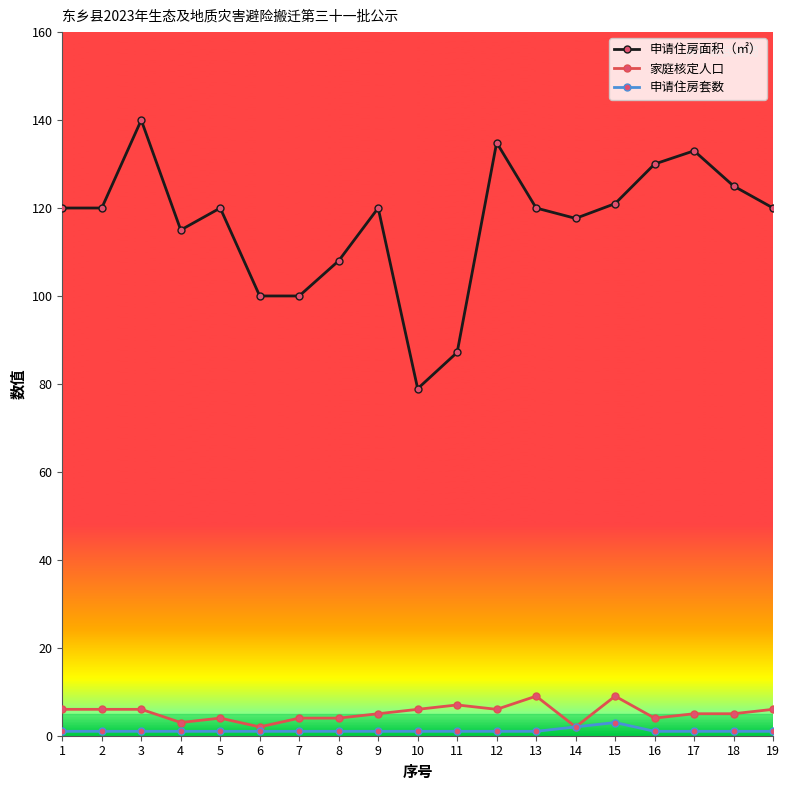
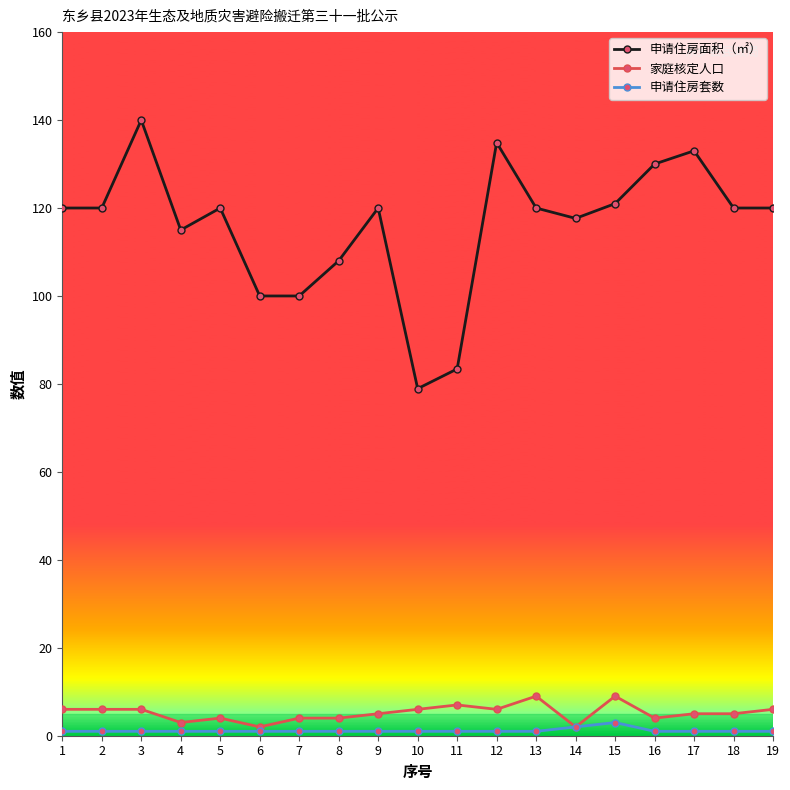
申请住房面积（㎡）, 11: 87 -> 83
申请住房面积（㎡）, 18: 125 -> 120
